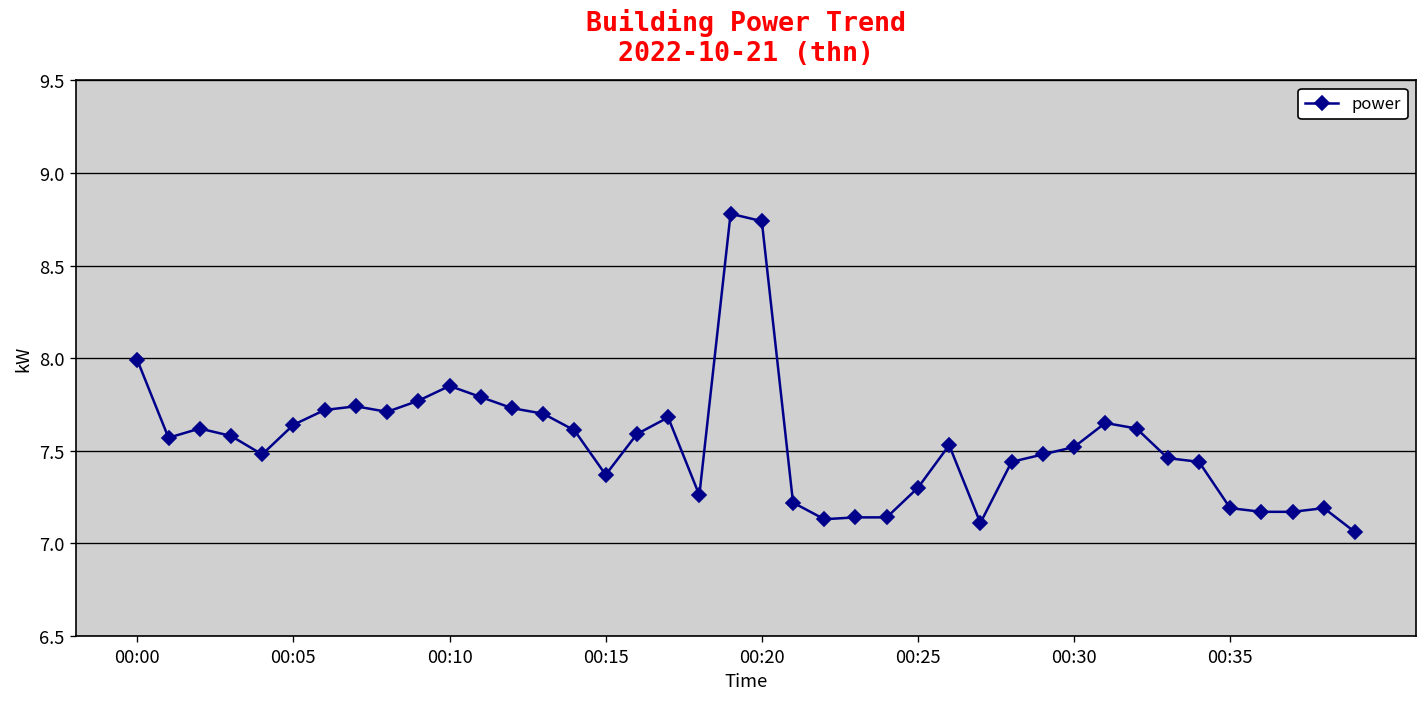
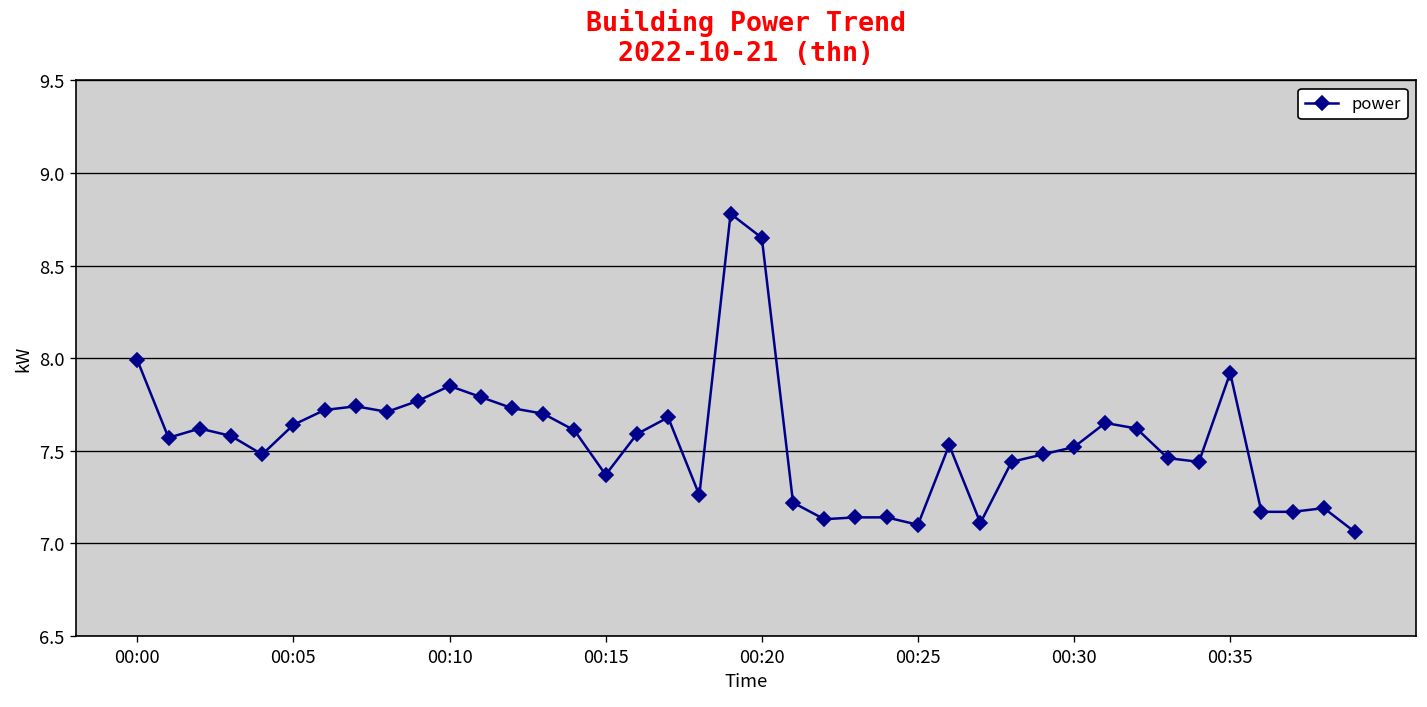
00:20: 8.74 -> 8.65
00:25: 7.3 -> 7.1
00:35: 7.19 -> 7.92
